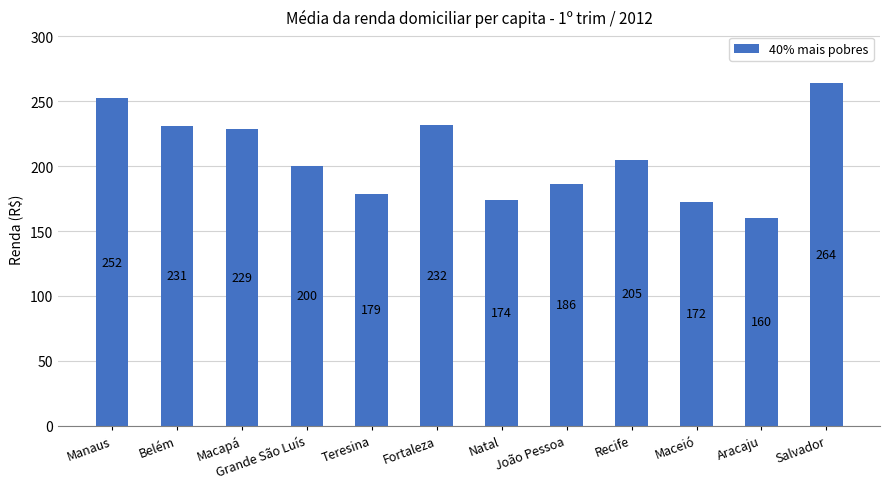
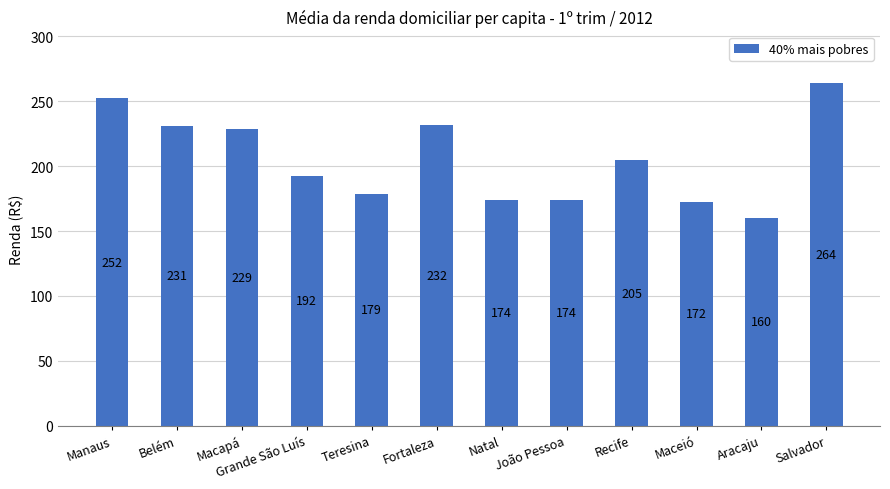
Grande São Luís: 200 -> 192
João Pessoa: 186 -> 174
